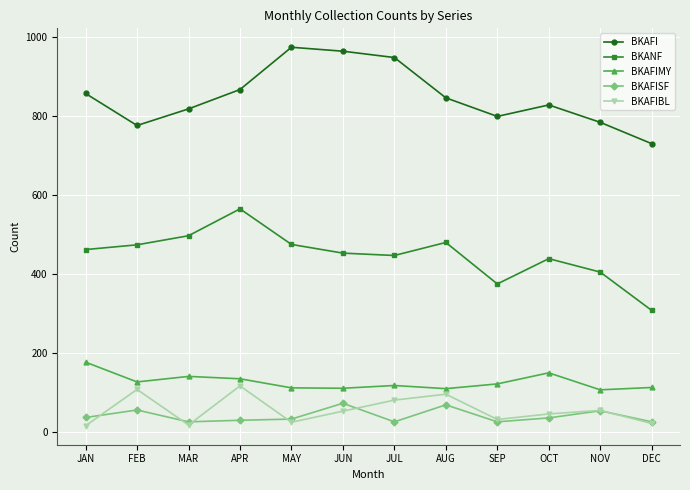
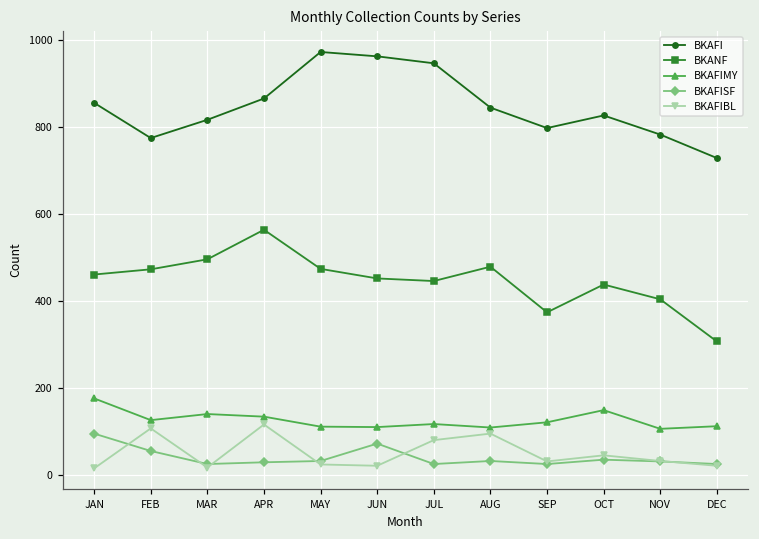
BKAFISF, JAN: 40 -> 100
BKAFIBL, JUN: 50 -> 20
BKAFISF, AUG: 70 -> 30
BKAFISF, NOV: 50 -> 30
BKAFIBL, NOV: 50 -> 30
